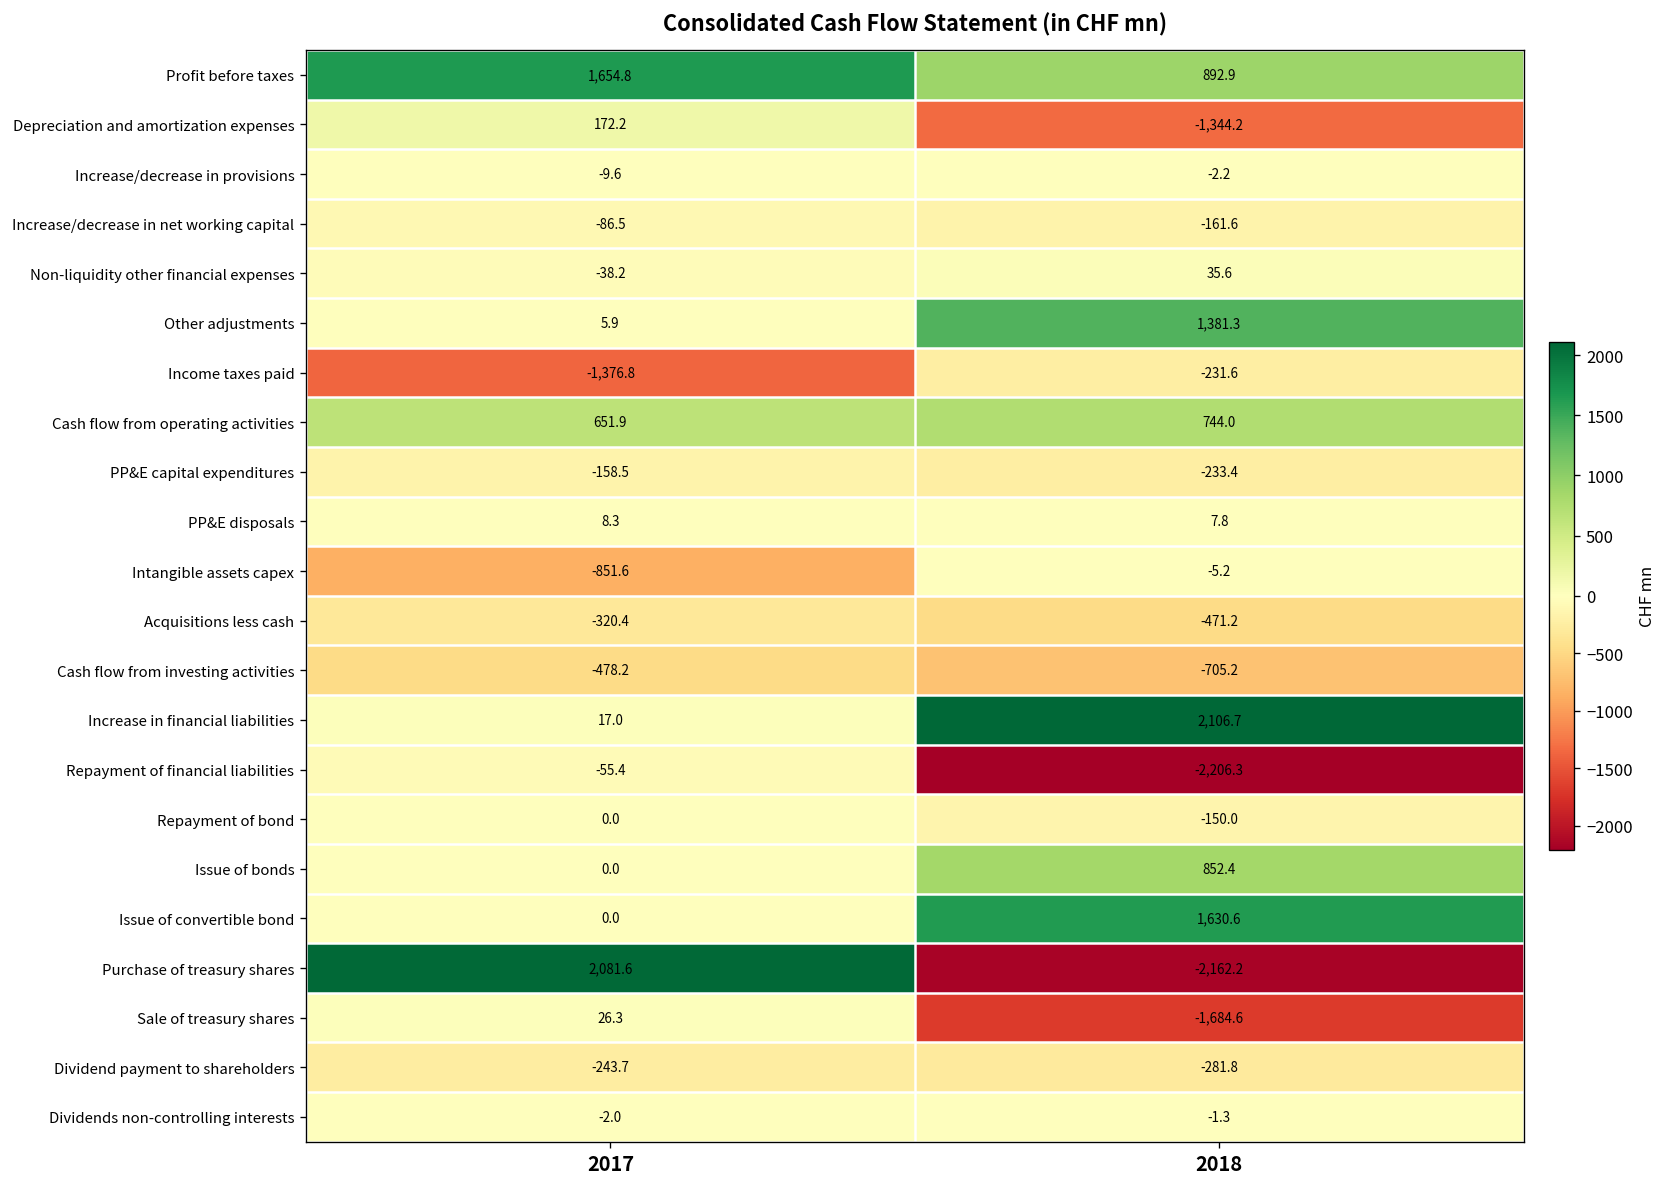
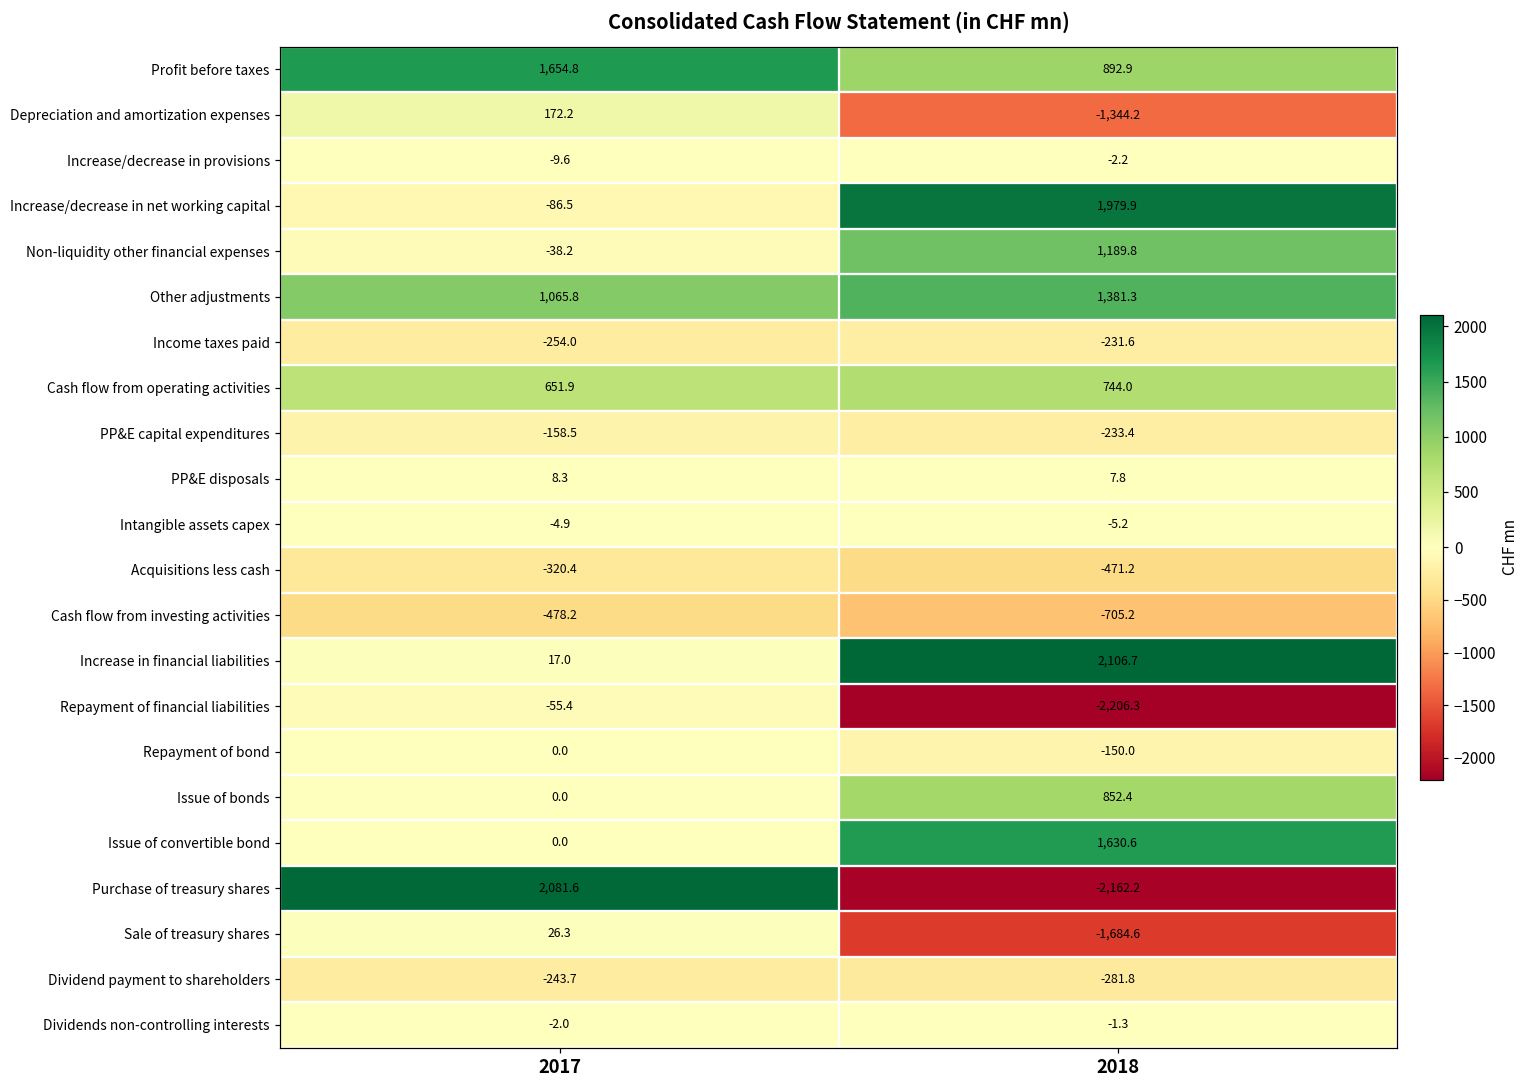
Increase/decrease in net working capital, 2018: -161.6 -> 1,979.9
Non-liquidity other financial expenses, 2018: 35.6 -> 1,189.8
Other adjustments, 2017: 5.9 -> 1,065.8
Income taxes paid, 2017: -1,376.8 -> -254.0
Intangible assets capex, 2017: -851.6 -> -4.9
